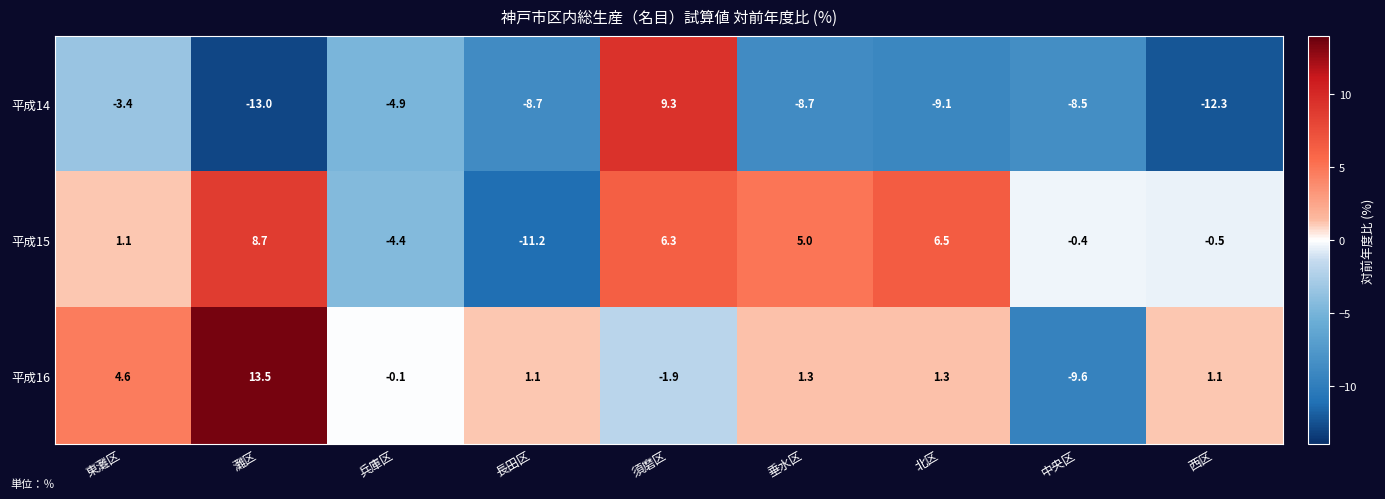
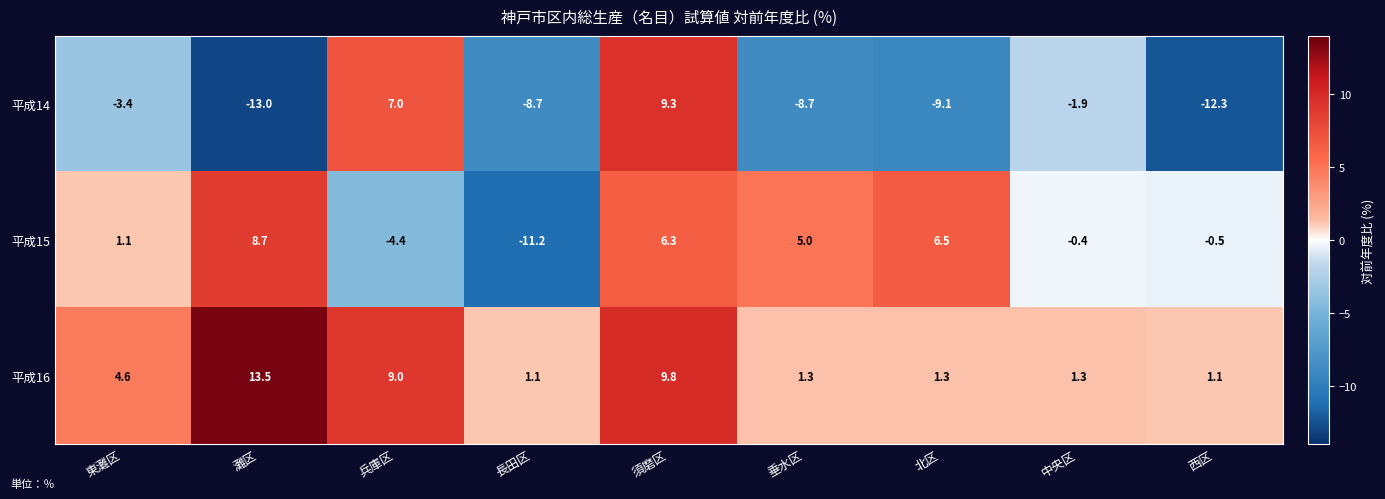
平成14, 兵庫区: -4.9 -> 7.0
平成14, 中央区: -8.5 -> -1.9
平成16, 兵庫区: -0.1 -> 9.0
平成16, 須磨区: -1.9 -> 9.8
平成16, 中央区: -9.6 -> 1.3
